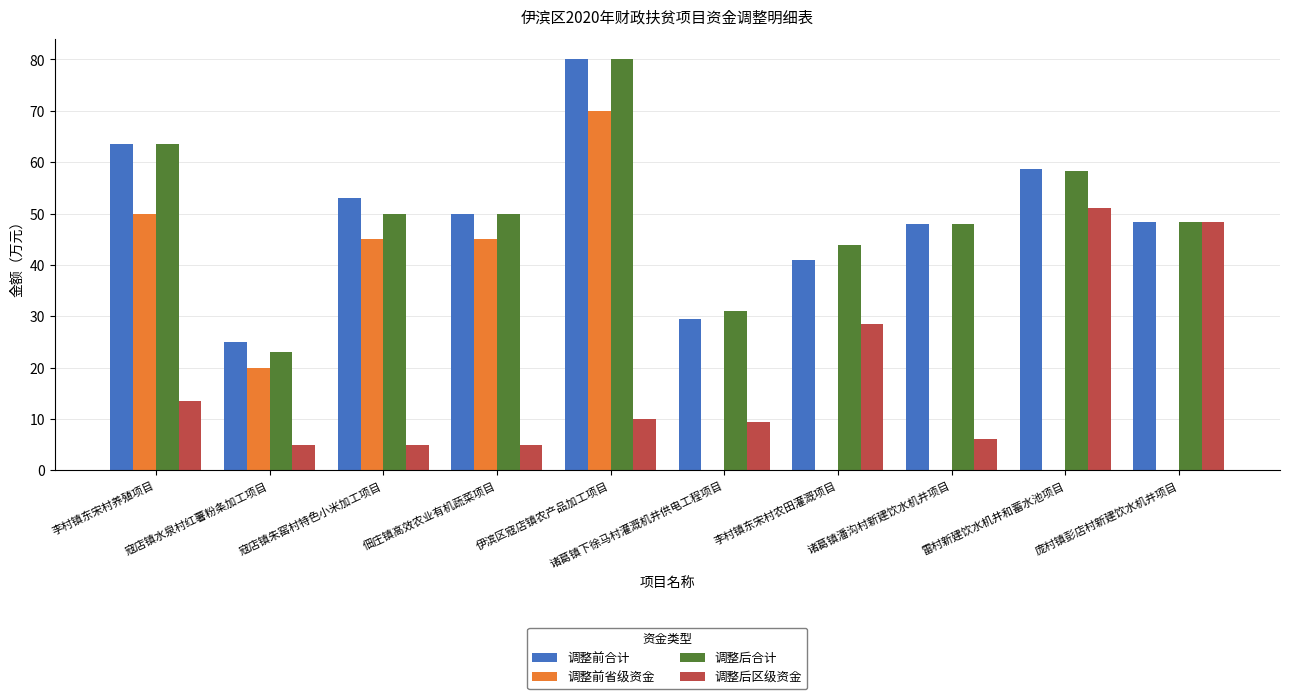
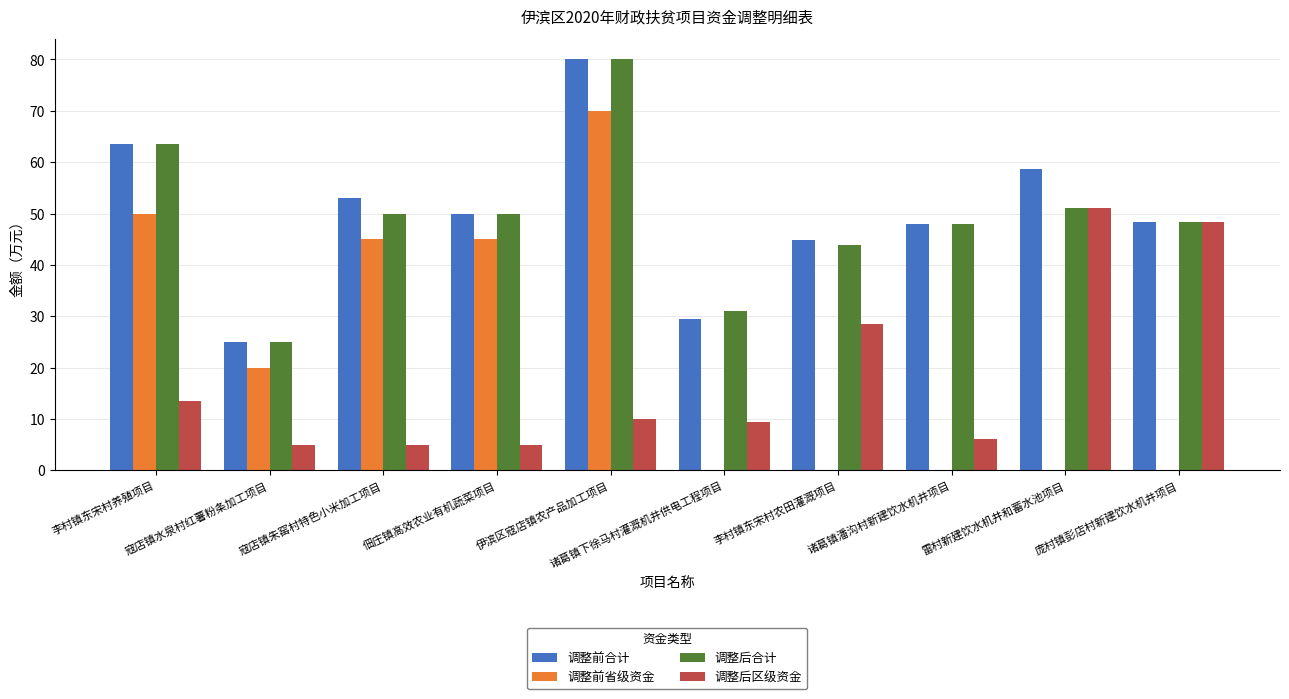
调整后合计, 寇店镇水泉村红薯粉条加工项目: 23 -> 25
调整前合计, 李村镇东宋村农田灌溉项目: 41 -> 45
调整后合计, 雷村新建饮水机井和蓄水池项目: 58 -> 51
